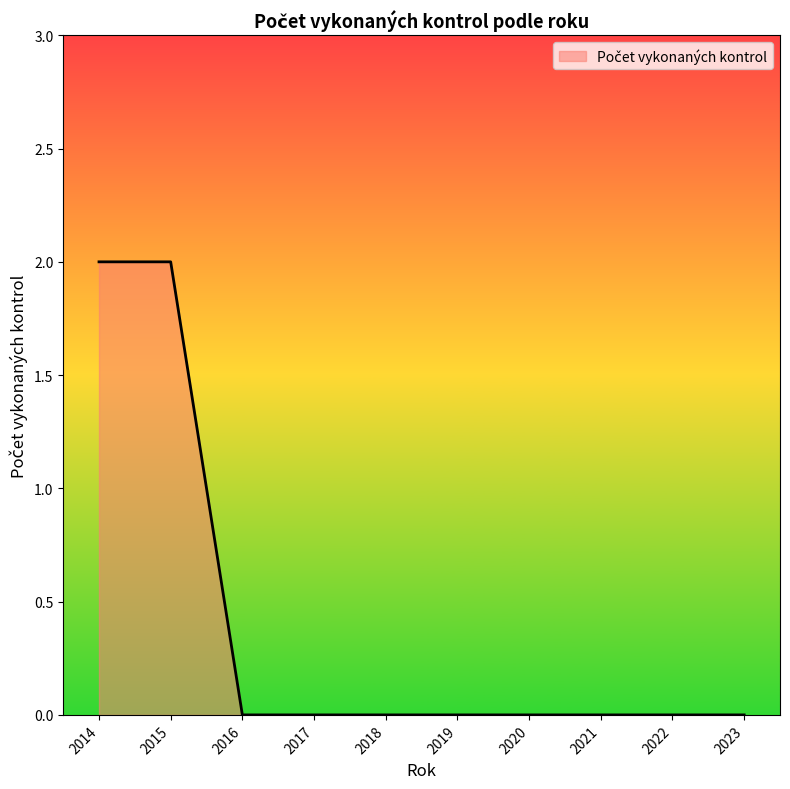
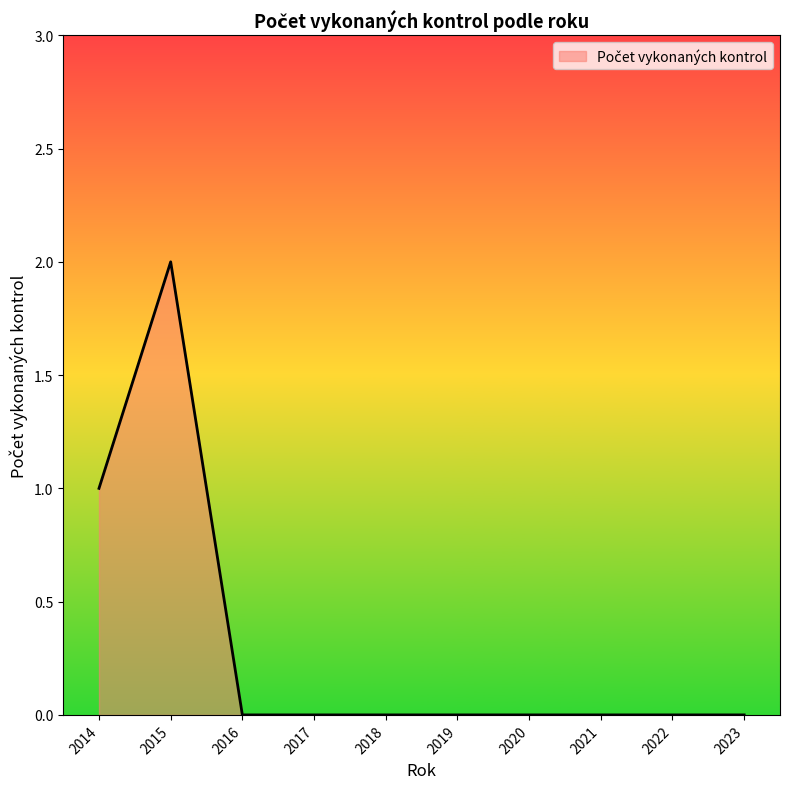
2014: 2 -> 1
